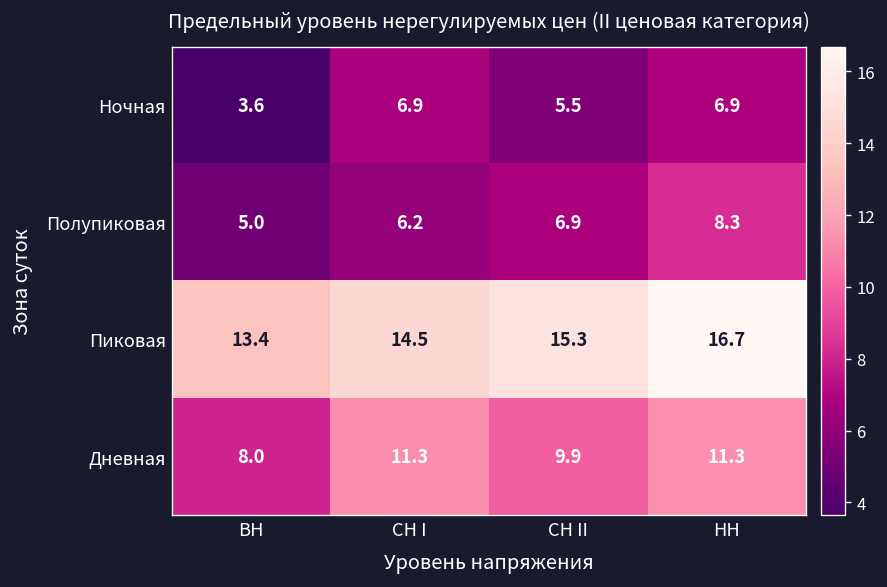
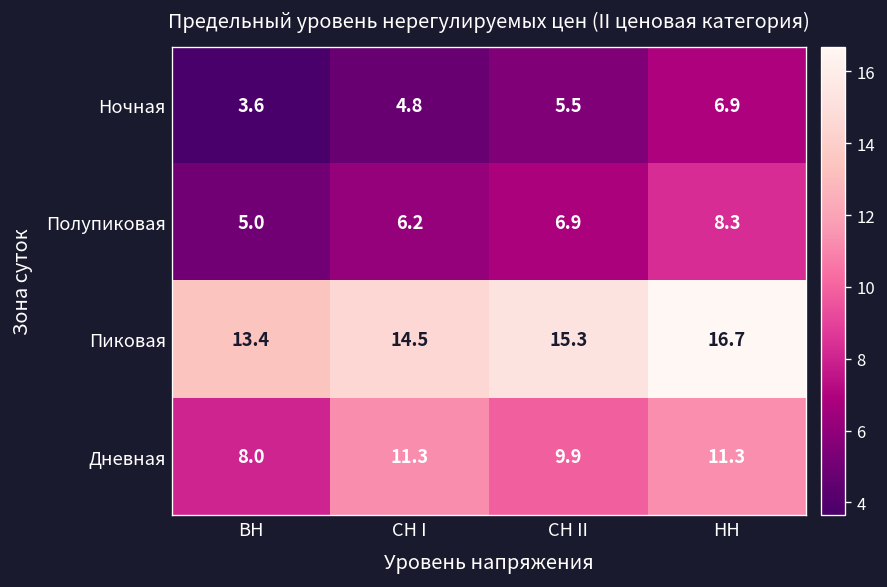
Ночная, СН I: 6.9 -> 4.8
